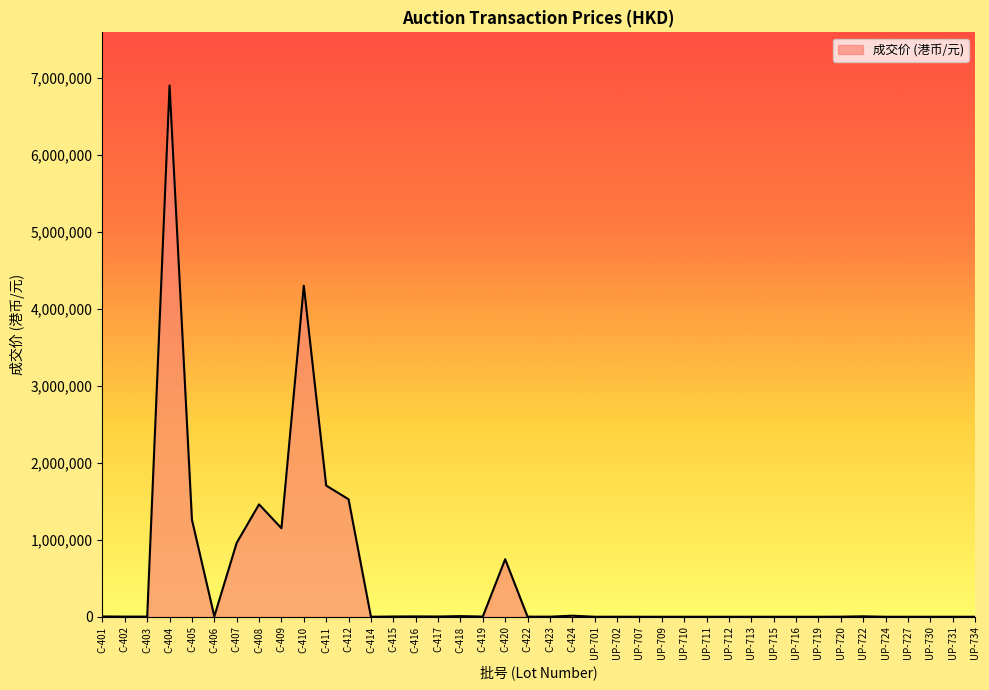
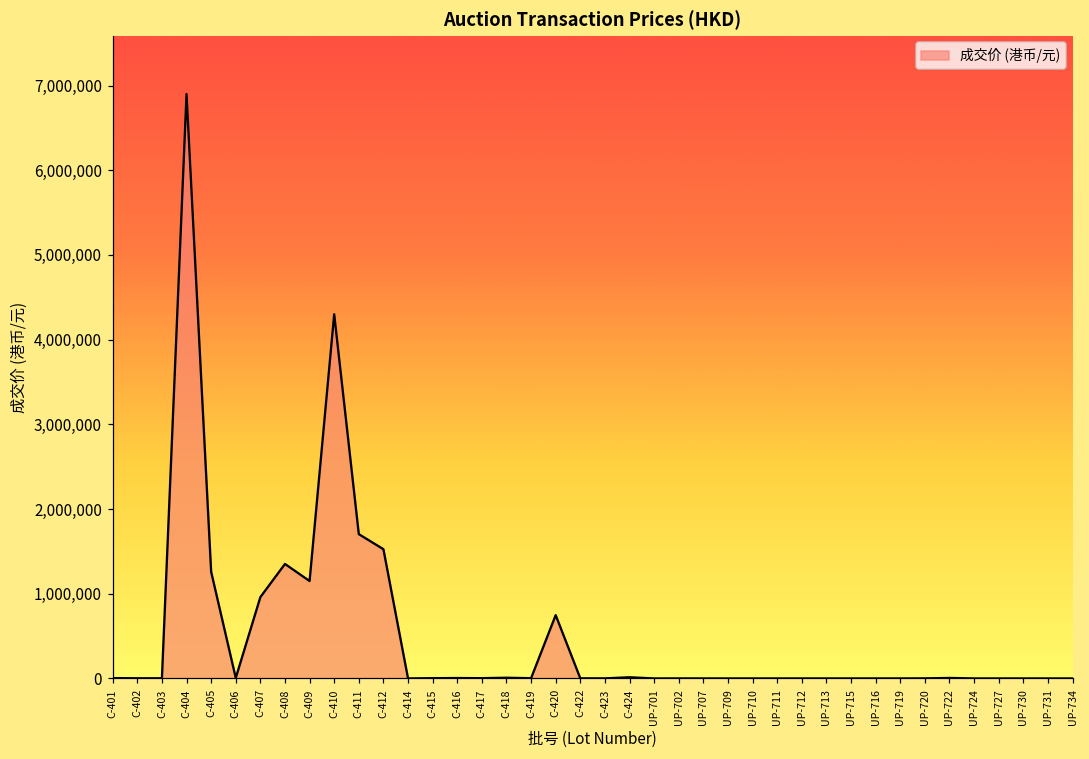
C-408: 1,500,000 -> 1,400,000
